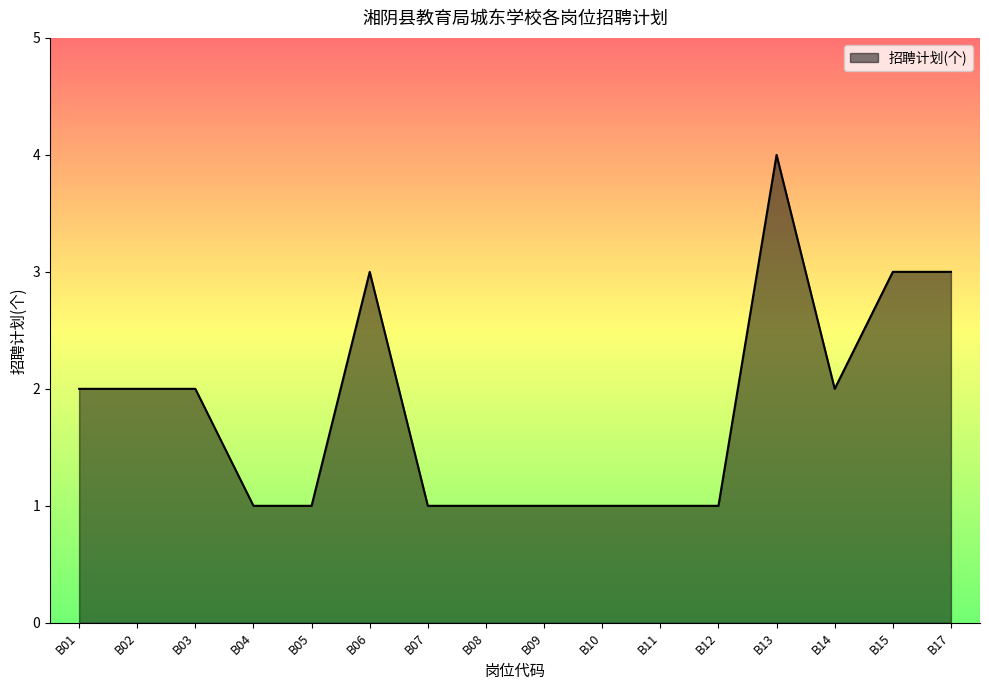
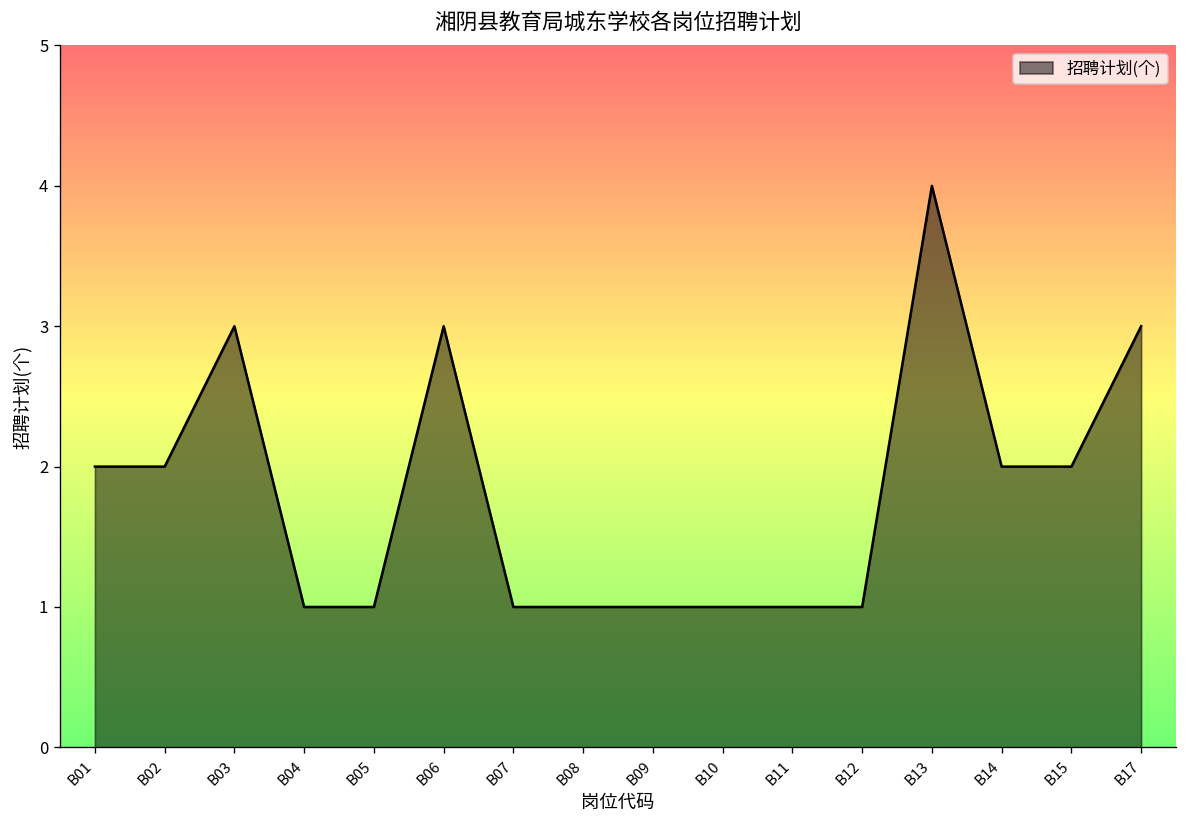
B03: 2 -> 3
B15: 3 -> 2
